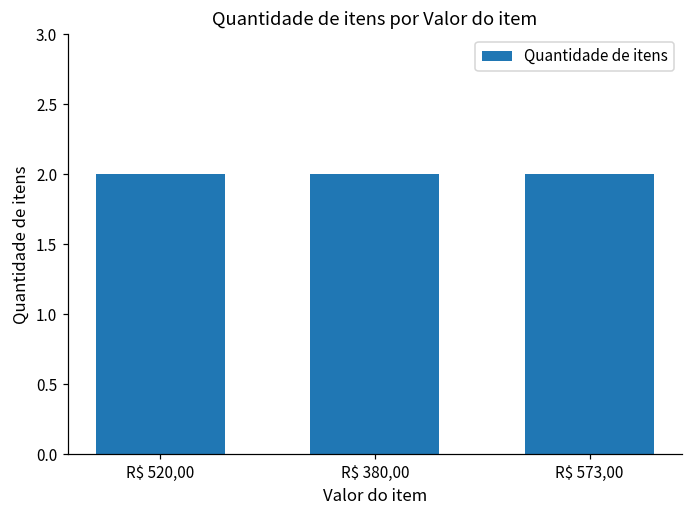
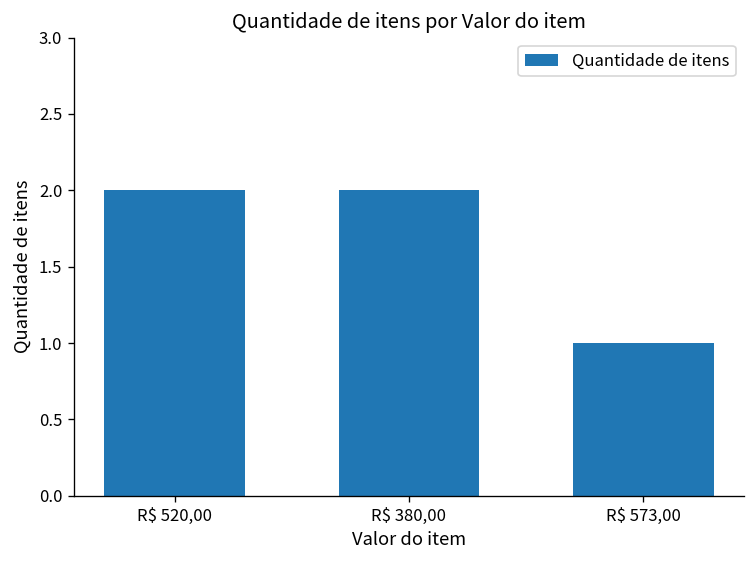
R$ 573,00: 2 -> 1
